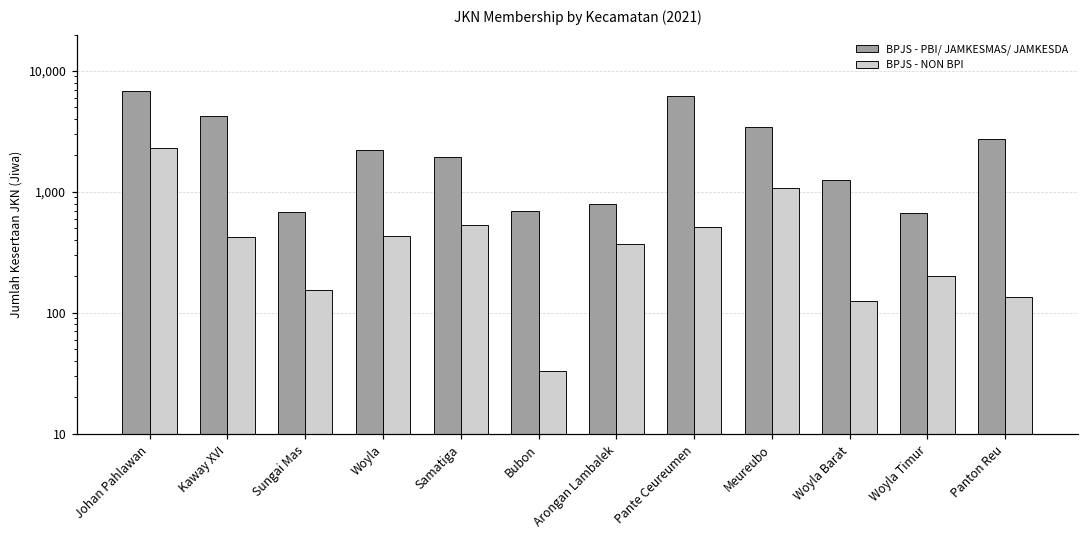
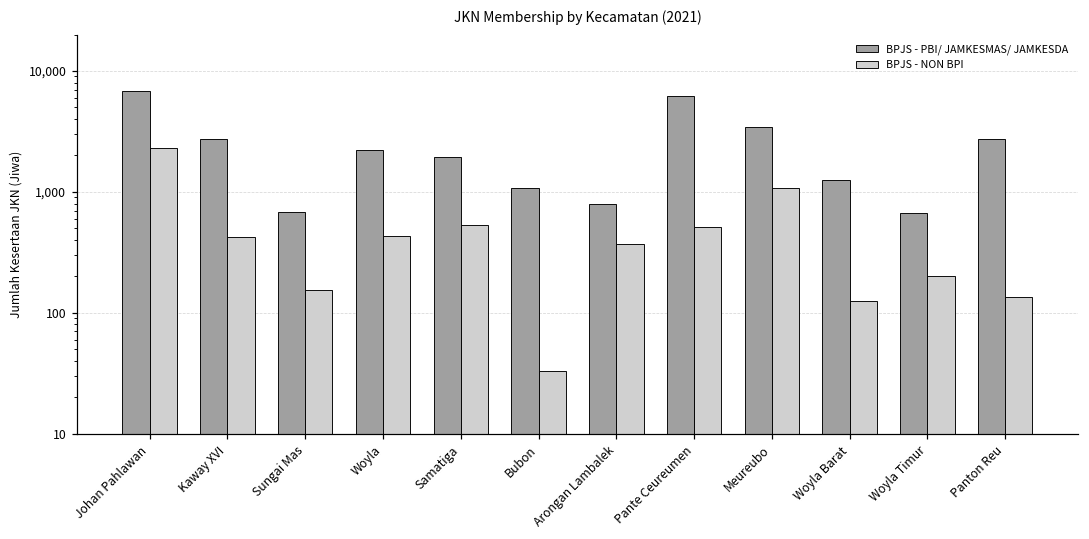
BPJS - PBI/ JAMKESMAS/ JAMKESDA, Kaway XVI: 4,200 -> 2,700
BPJS - PBI/ JAMKESMAS/ JAMKESDA, Bubon: 700 -> 1,100
